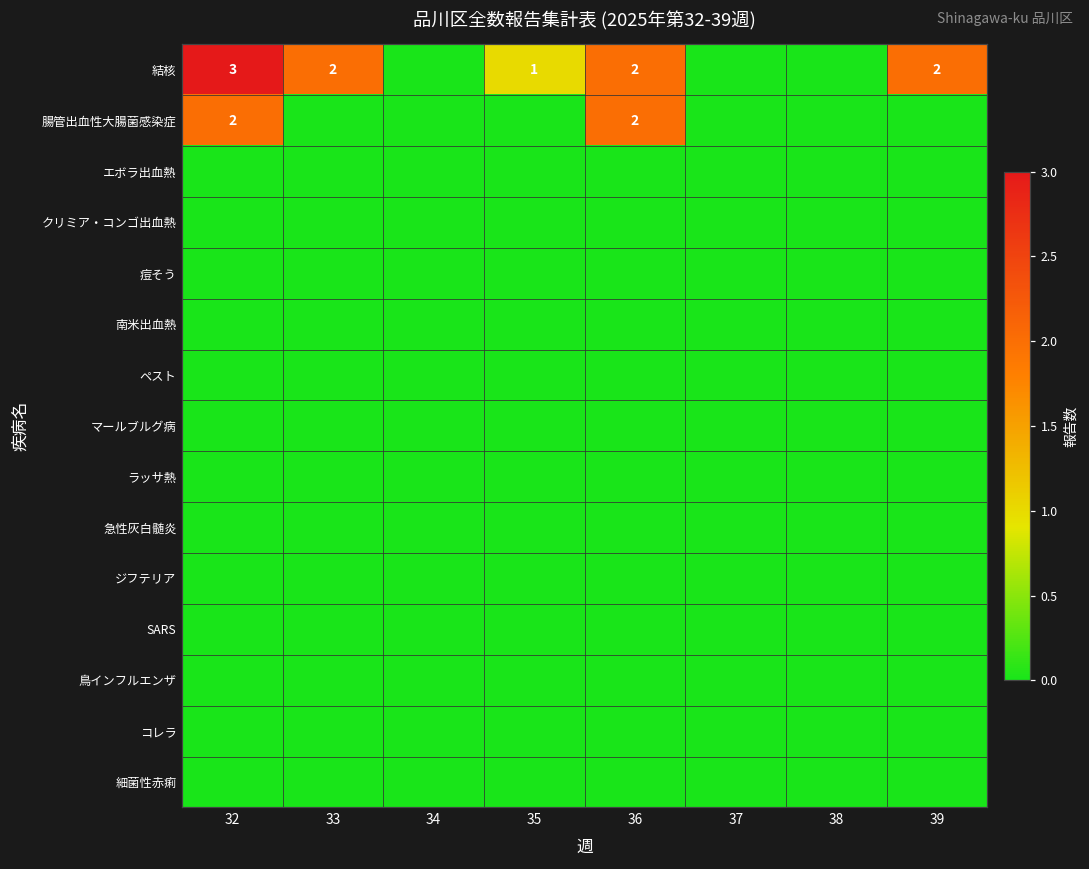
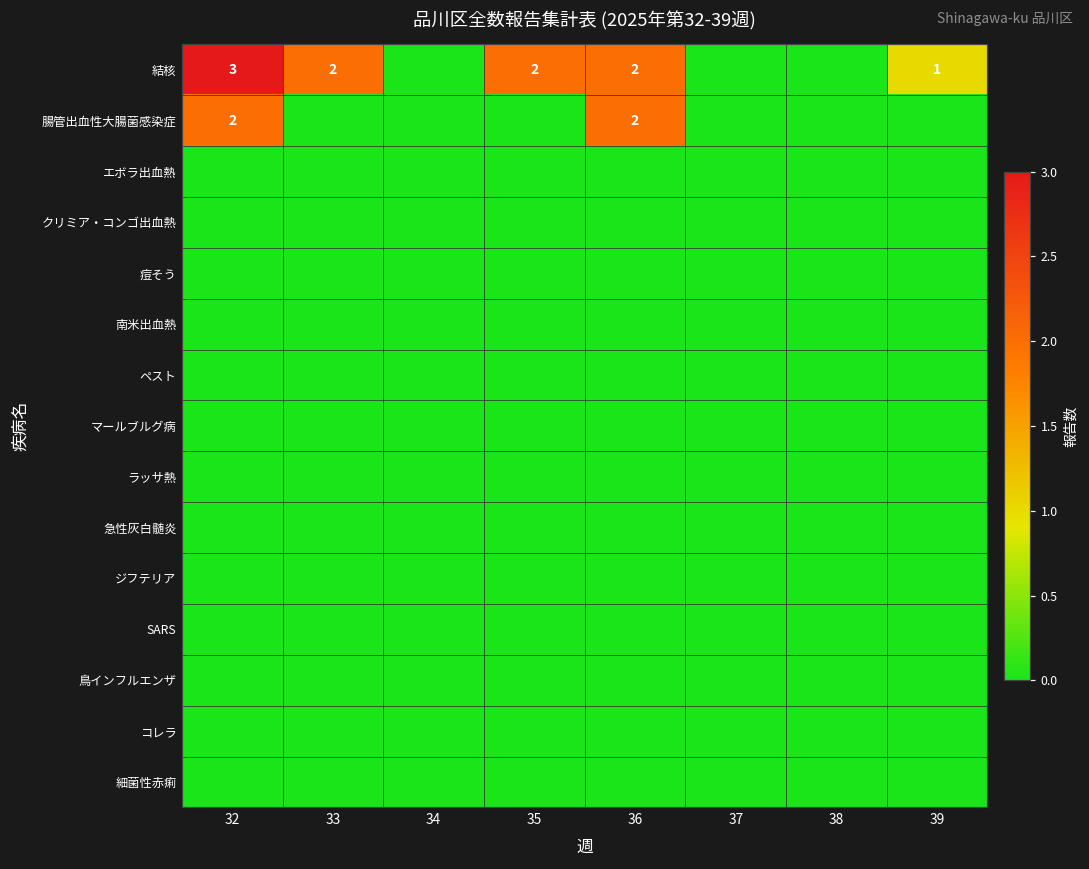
結核, 35: 1 -> 2
結核, 39: 2 -> 1
